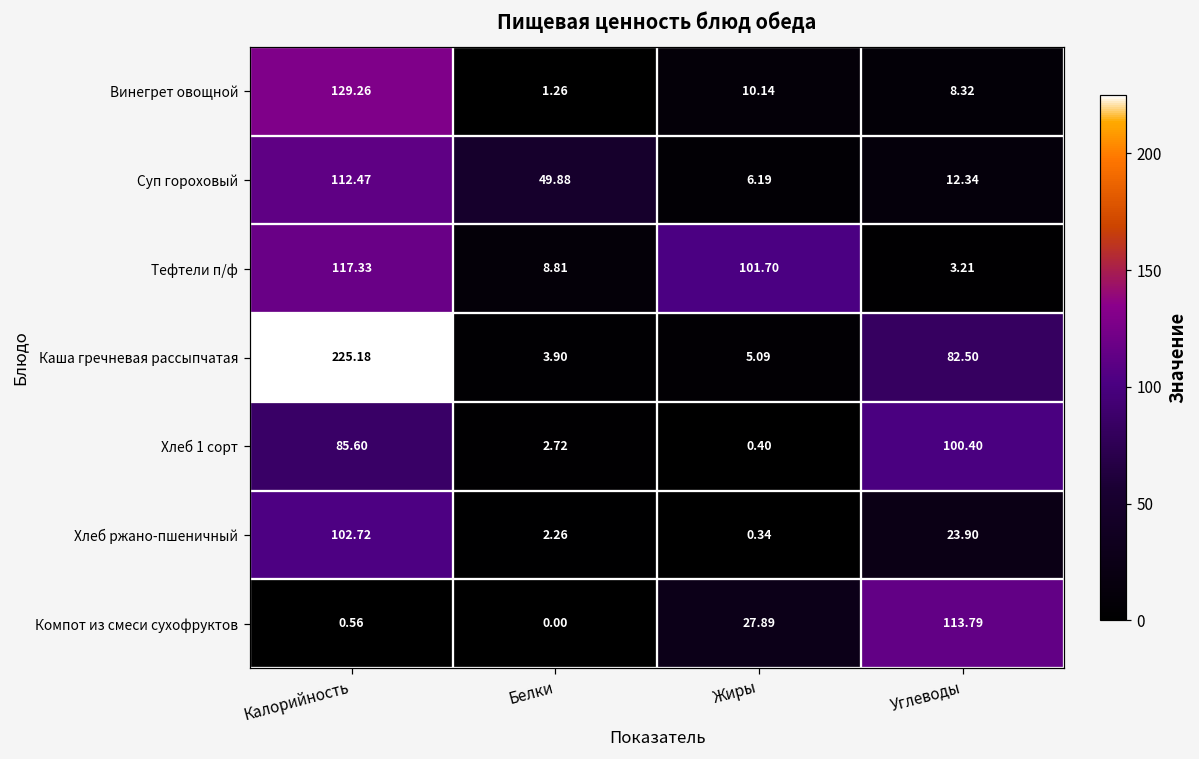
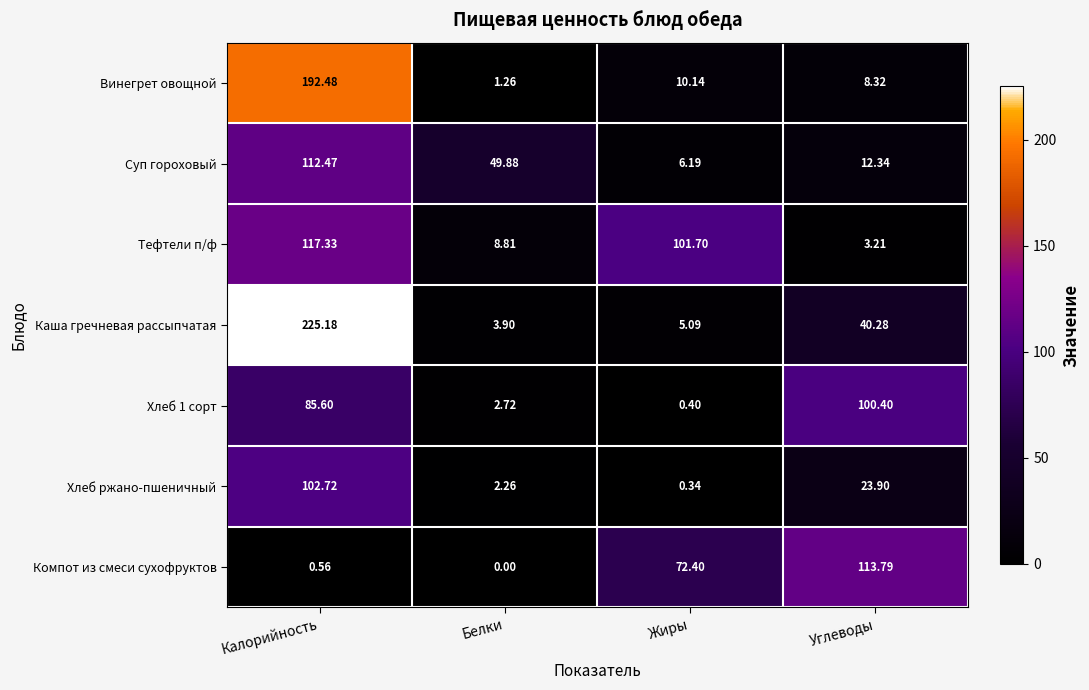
Винегрет овощной, Калорийность: 129.26 -> 192.48
Каша гречневая рассыпчатая, Углеводы: 82.50 -> 40.28
Компот из смеси сухофруктов, Жиры: 27.89 -> 72.40
